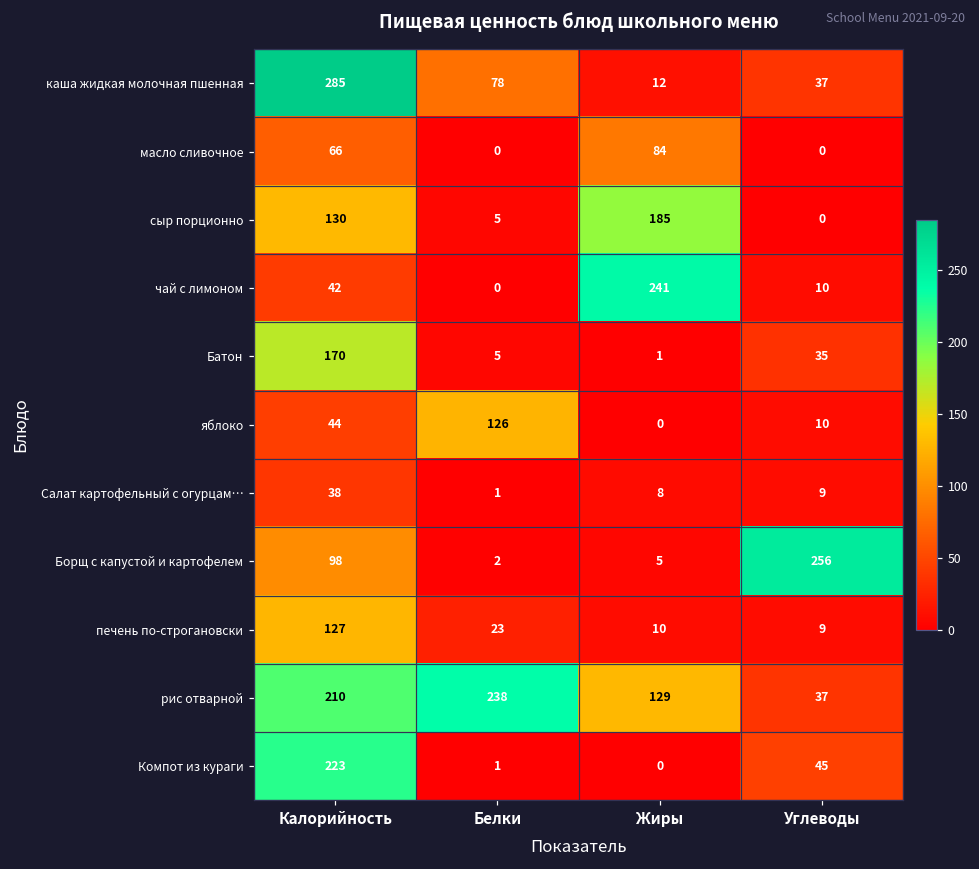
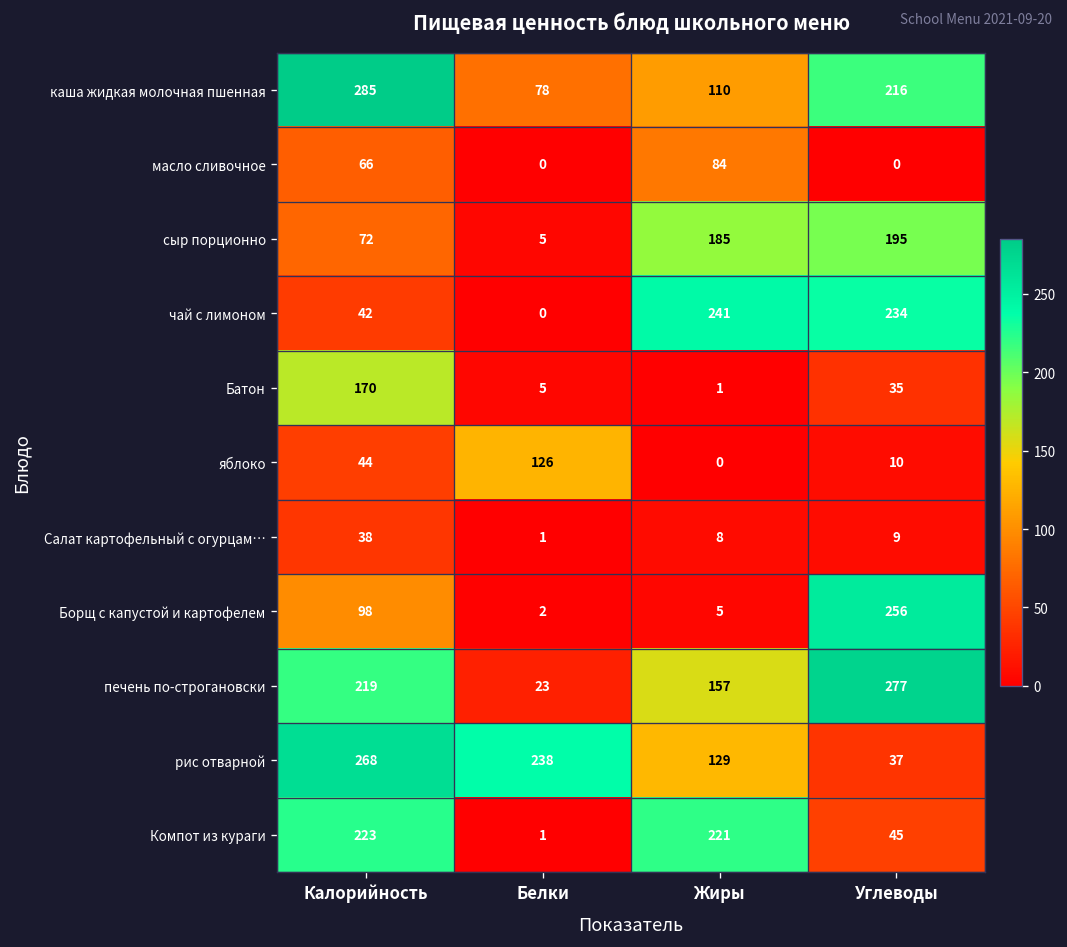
каша жидкая молочная пшенная, Жиры: 12 -> 110
каша жидкая молочная пшенная, Углеводы: 37 -> 216
сыр порционно, Калорийность: 130 -> 72
сыр порционно, Углеводы: 0 -> 195
чай с лимоном, Углеводы: 10 -> 234
печень по-строгановски, Калорийность: 127 -> 219
печень по-строгановски, Жиры: 10 -> 157
печень по-строгановски, Углеводы: 9 -> 277
рис отварной, Калорийность: 210 -> 268
Компот из кураги, Жиры: 0 -> 221
